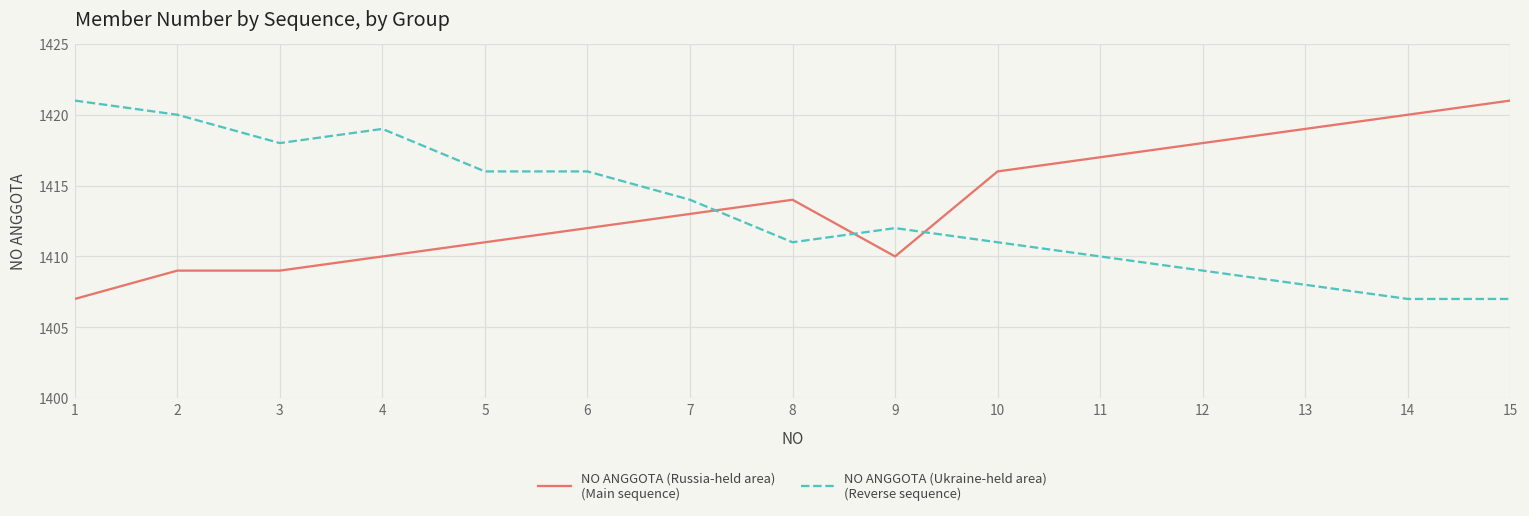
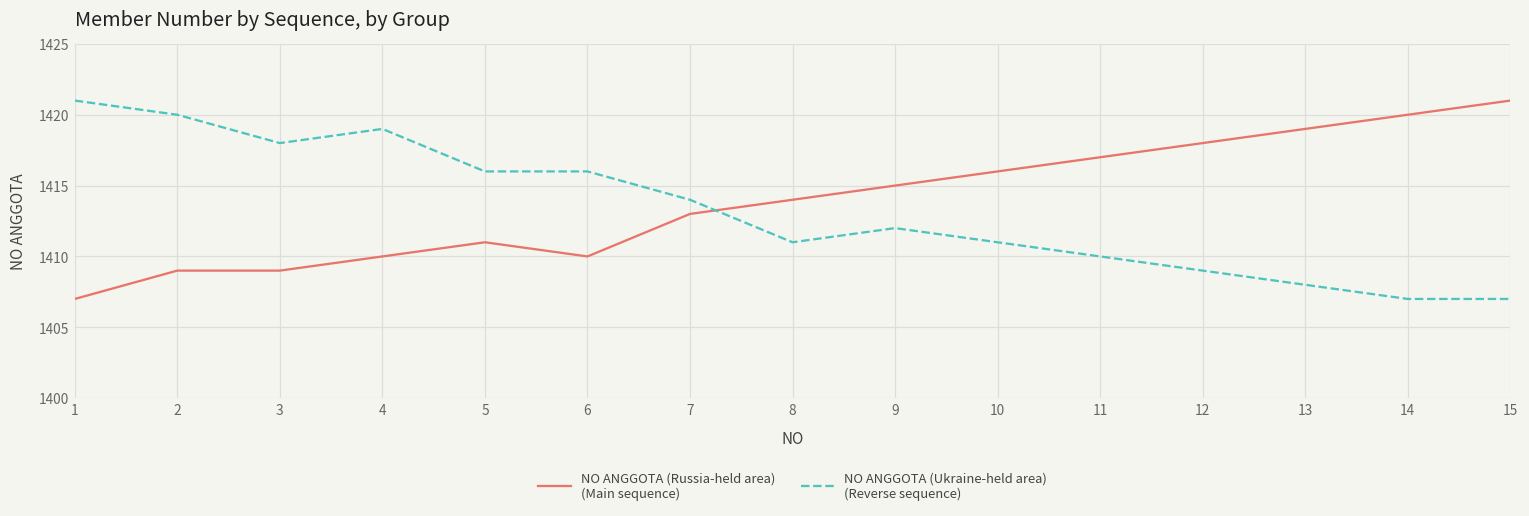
NO ANGGOTA (Russia-held area) (Main sequence), 6: 1412 -> 1410
NO ANGGOTA (Russia-held area) (Main sequence), 9: 1410 -> 1415
